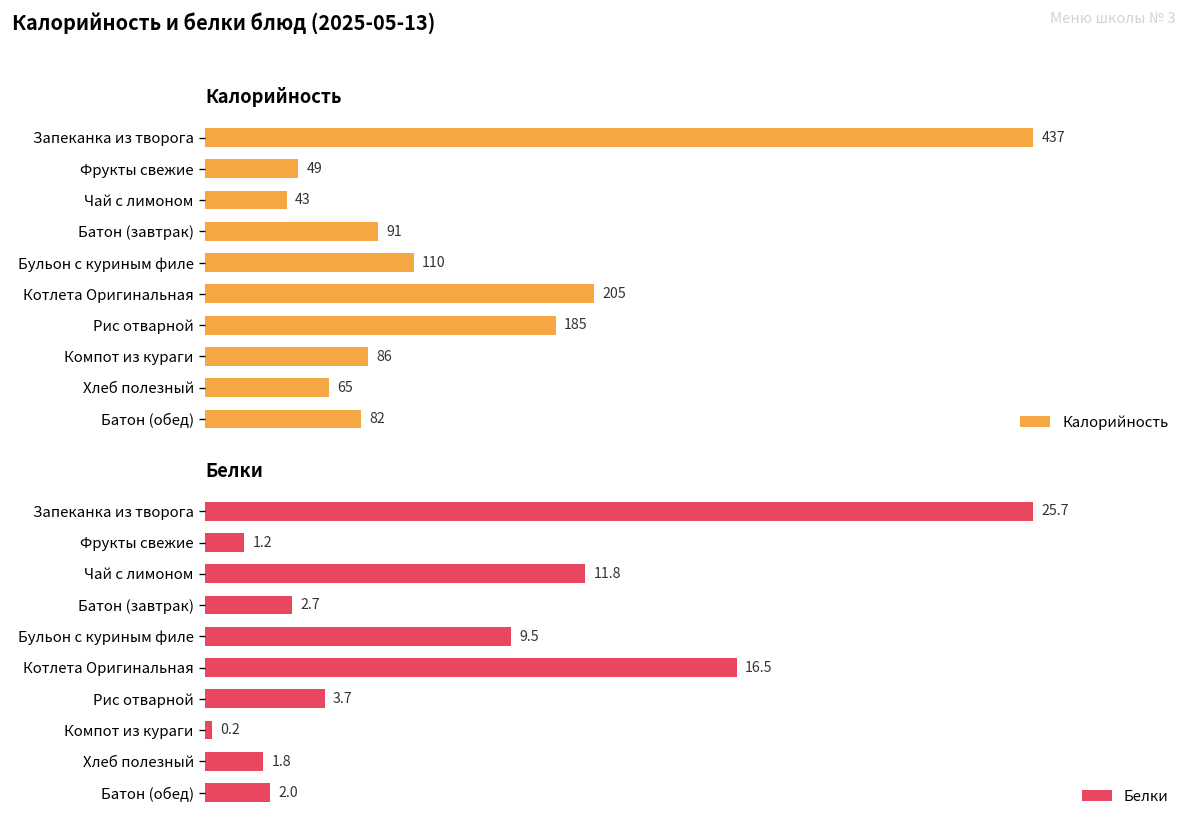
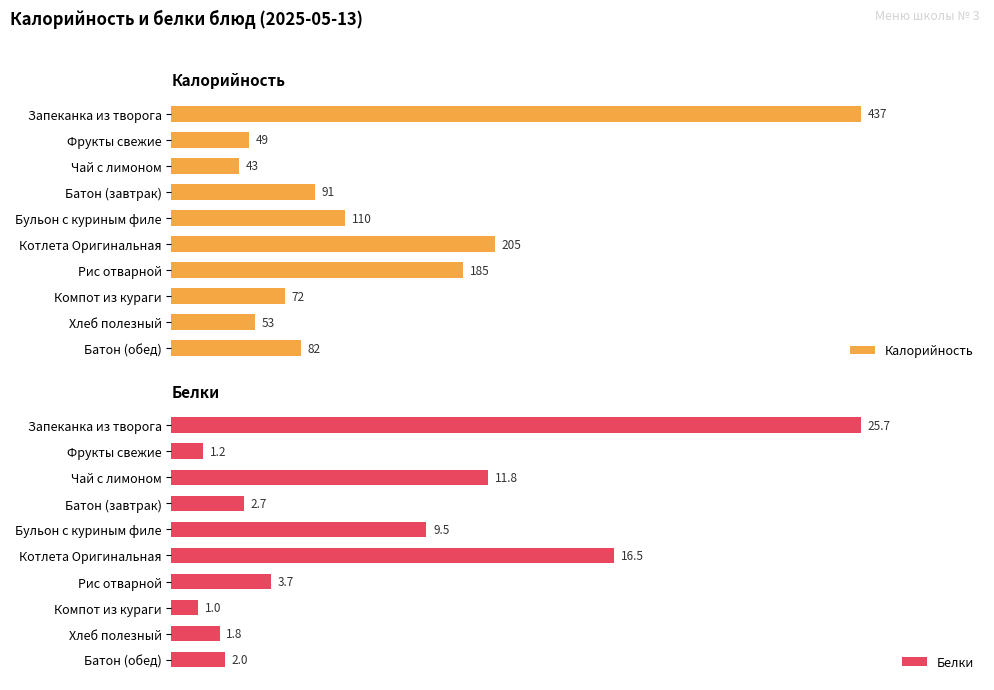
Калорийность, Компот из кураги: 86 -> 72
Калорийность, Хлеб полезный: 65 -> 53
Белки, Компот из кураги: 0.2 -> 1.0
